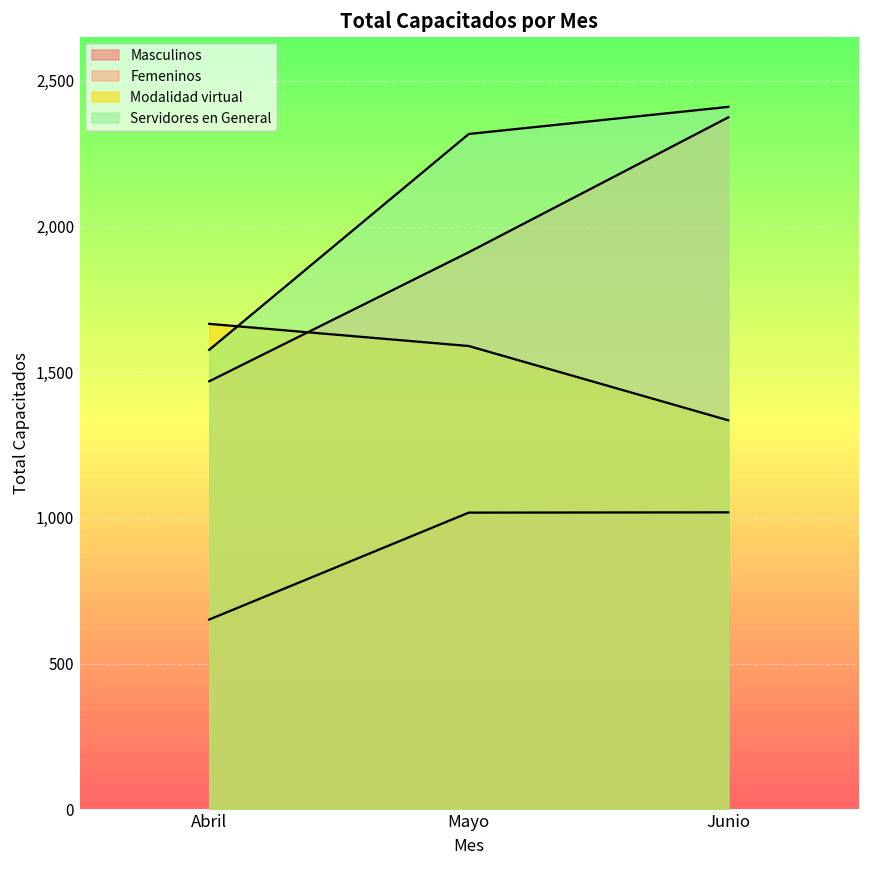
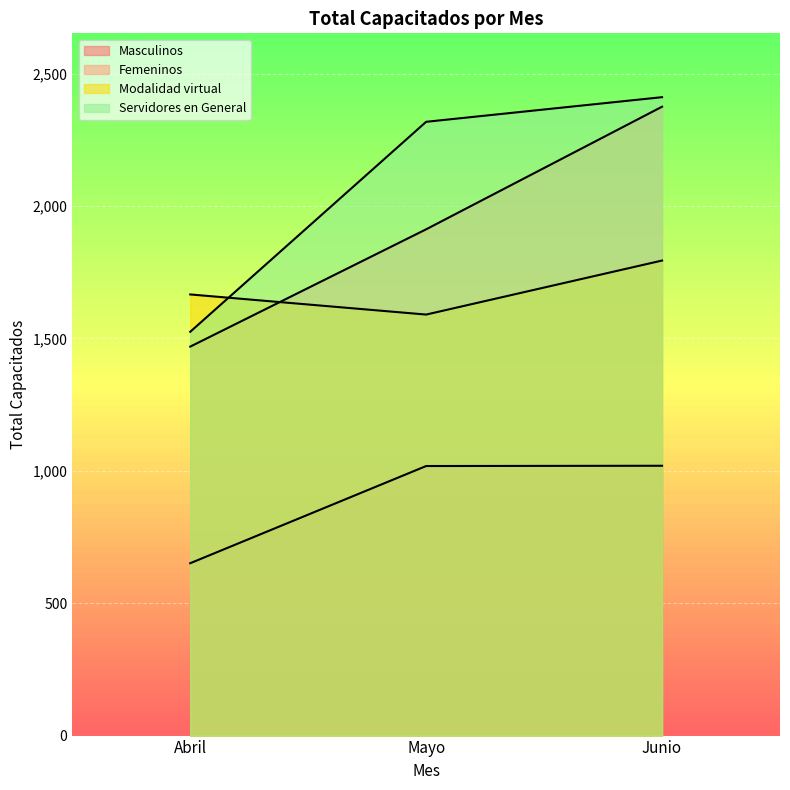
Servidores en General, Abril: 1,580 -> 1,530
Modalidad virtual, Junio: 1,340 -> 1,790
